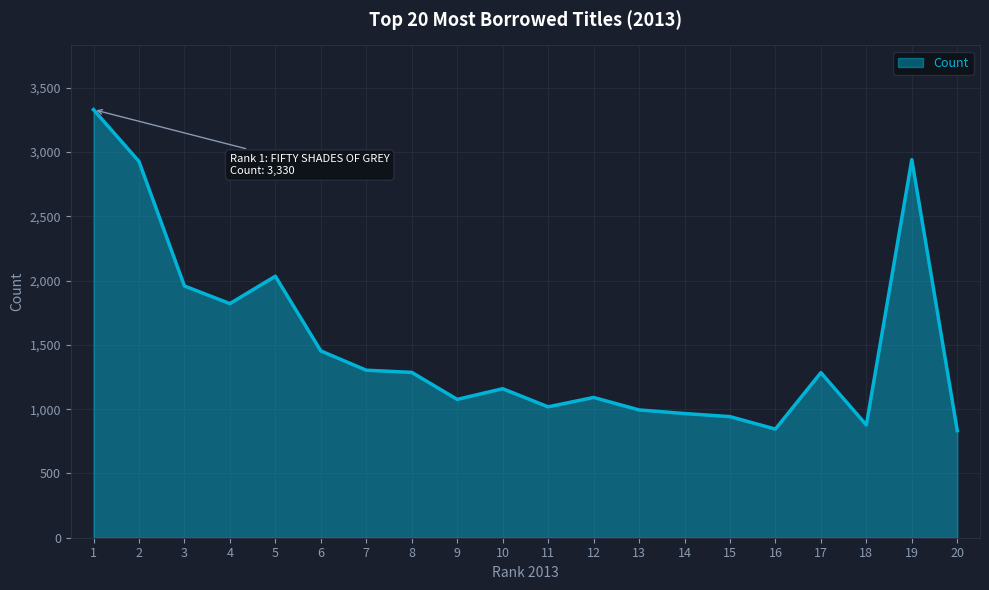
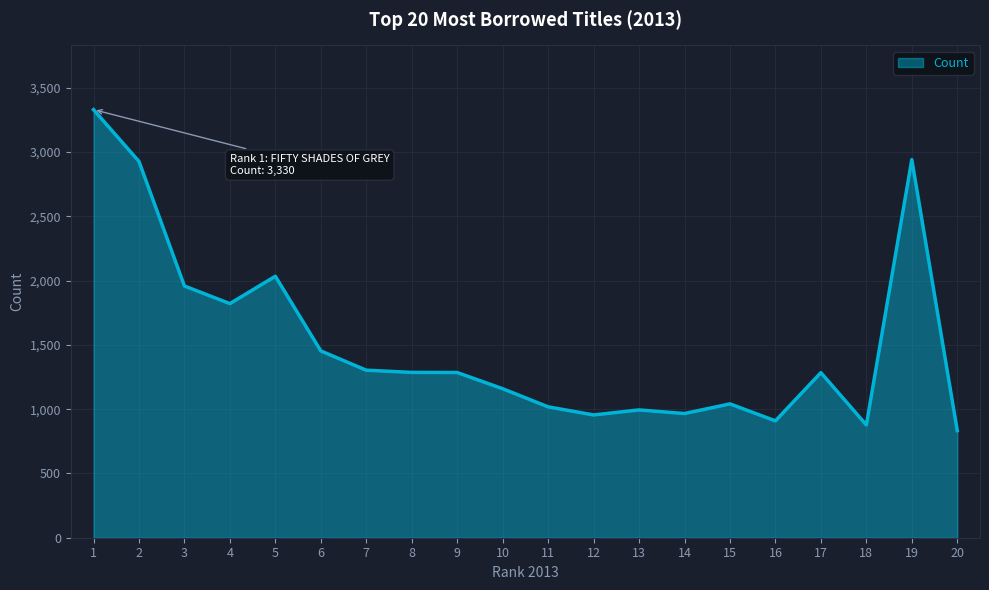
9: 1,080 -> 1,290
12: 1,090 -> 960
15: 940 -> 1,040
16: 850 -> 910
